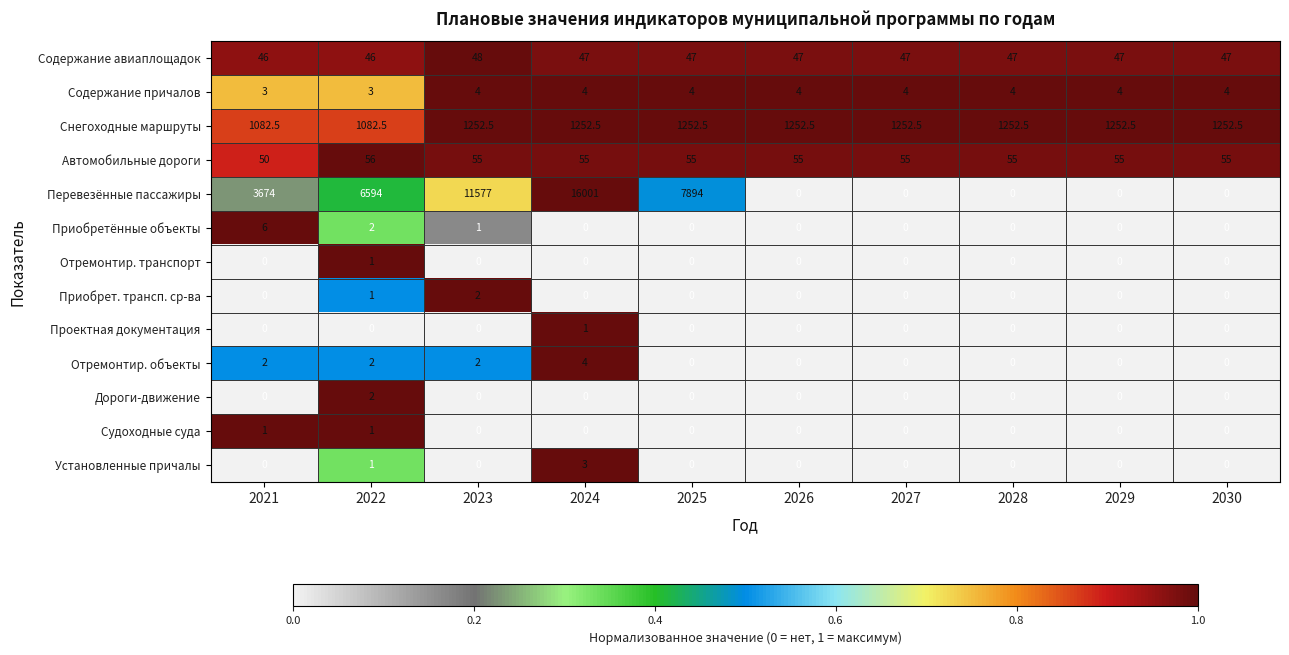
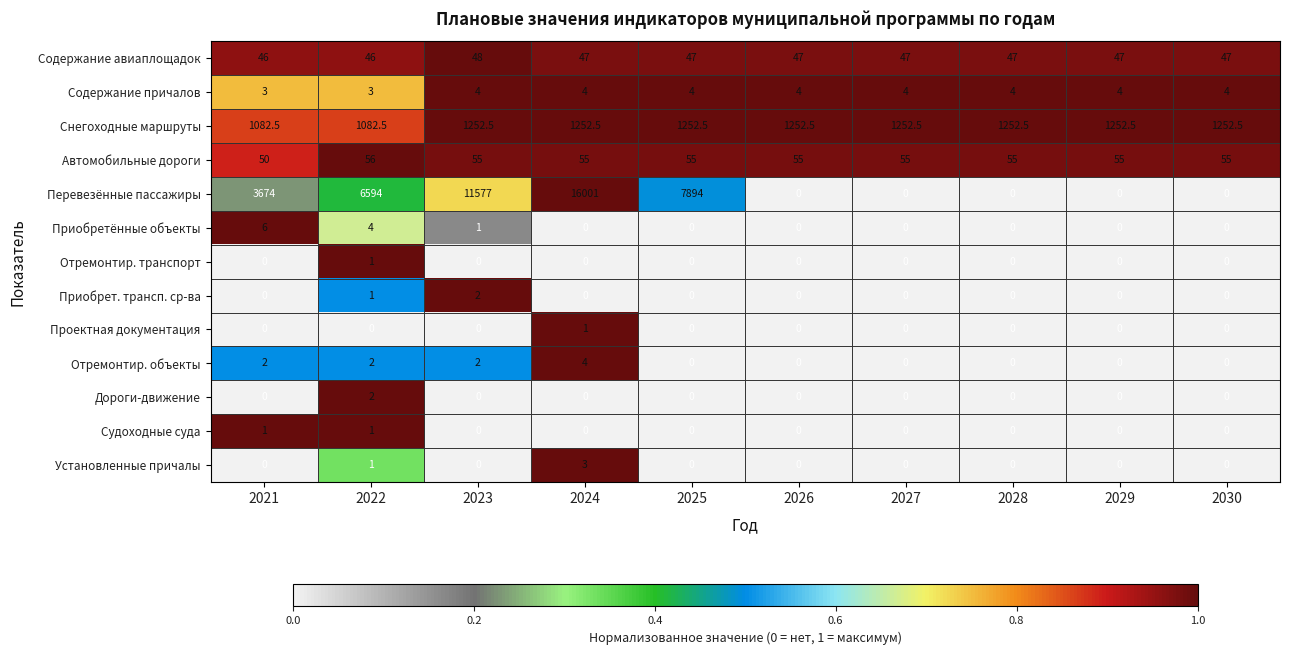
Приобретённые объекты, 2022: 2 -> 4
